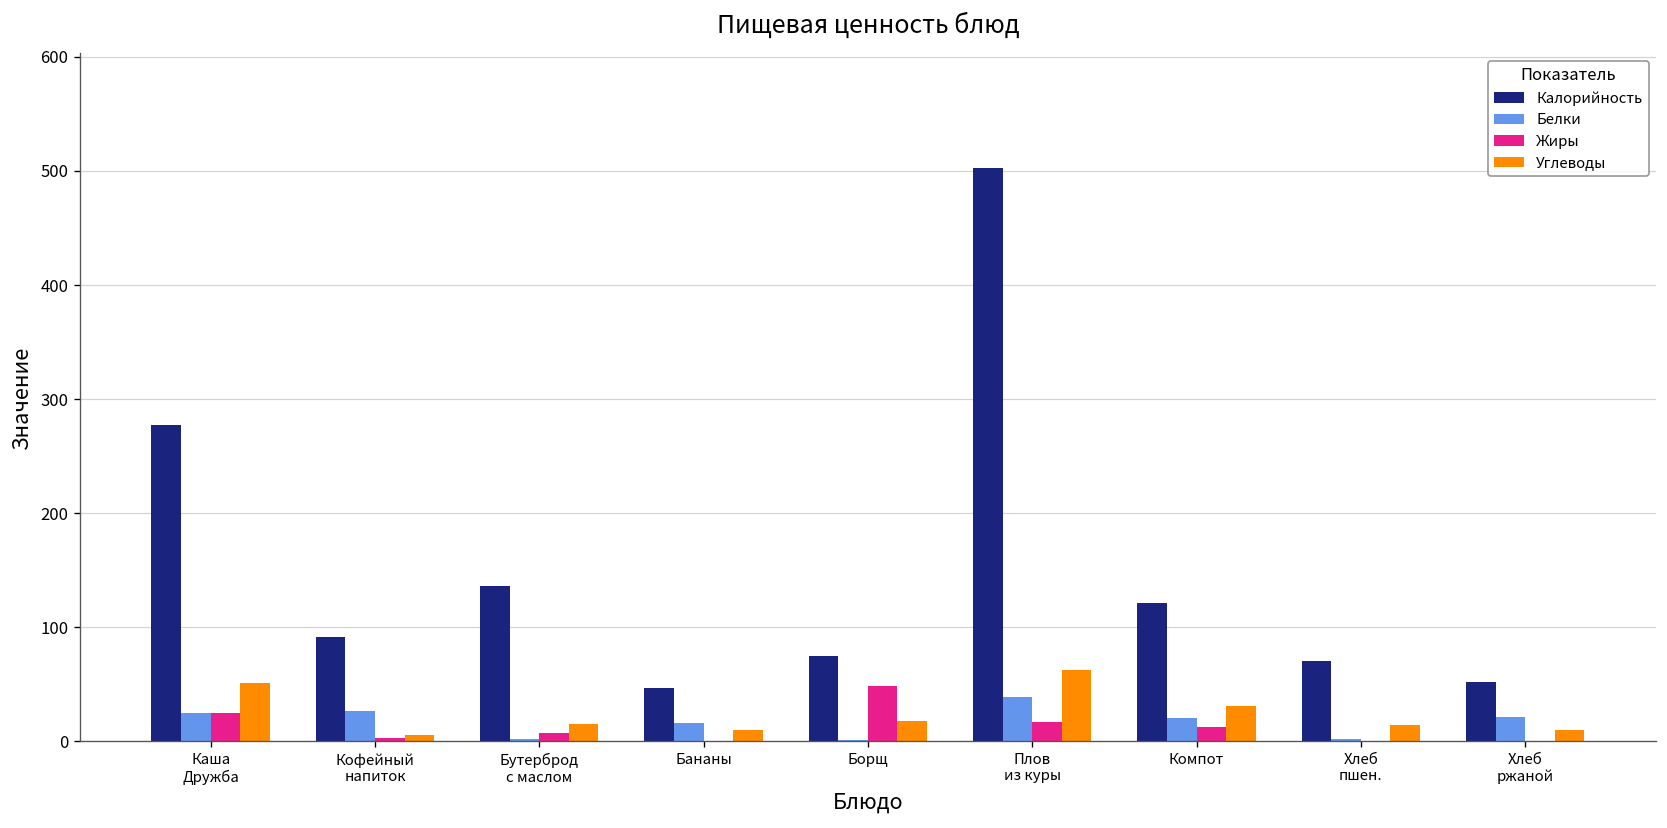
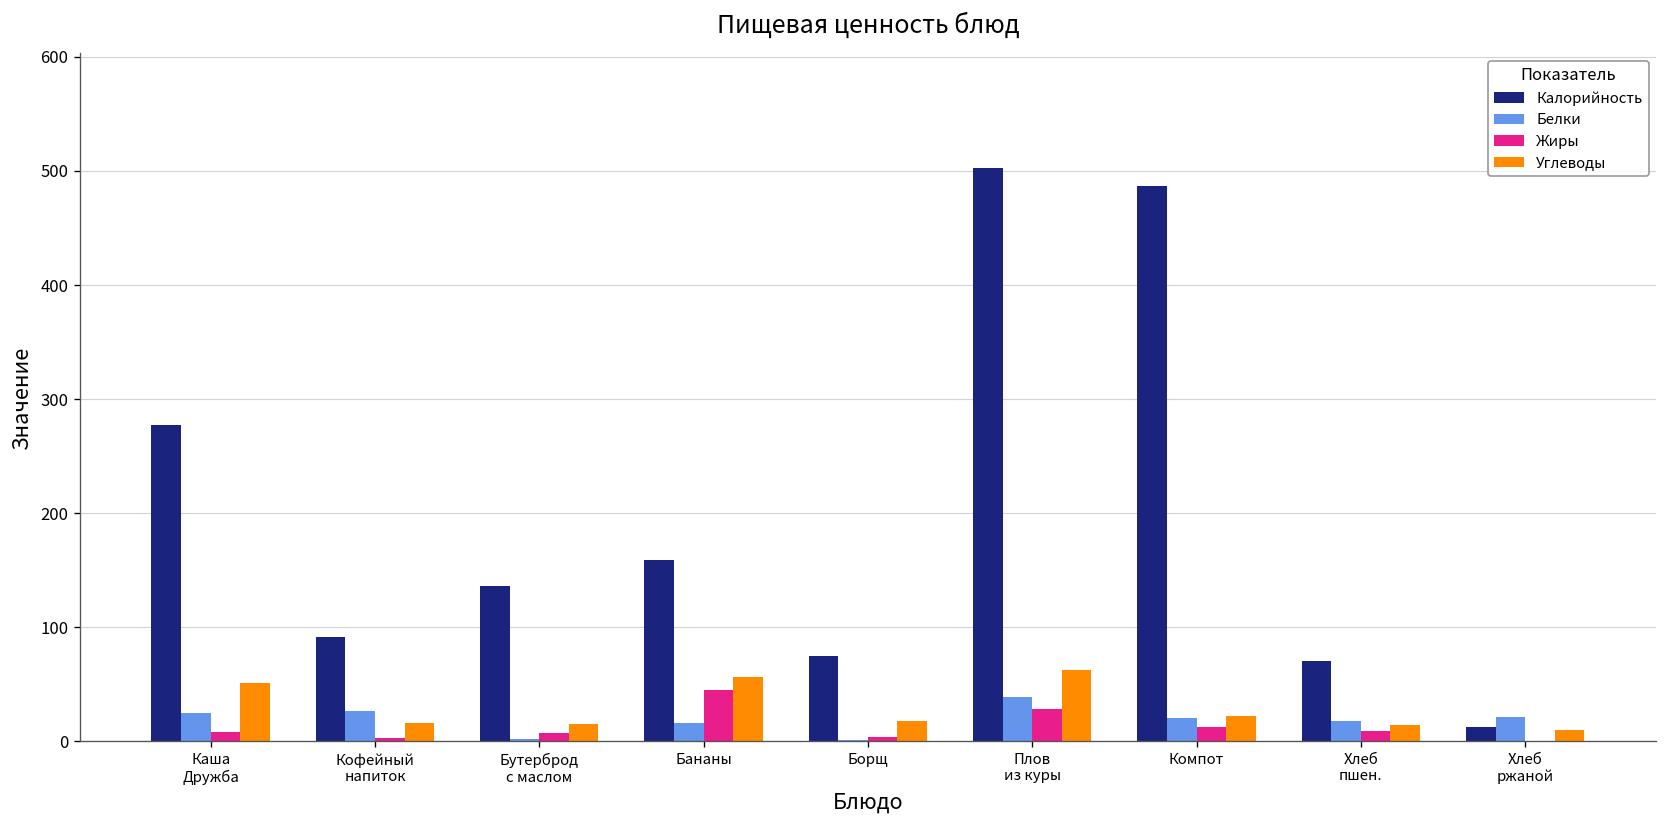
Жиры, Каша Дружба: 30 -> 10
Углеводы, Кофейный напиток: 10 -> 20
Калорийность, Бананы: 50 -> 160
Жиры, Бананы: 0 -> 40
Углеводы, Бананы: 10 -> 60
Жиры, Борщ: 50 -> 0
Жиры, Плов из куры: 20 -> 30
Калорийность, Компот: 120 -> 490
Углеводы, Компот: 30 -> 20
Белки, Хлеб пшен.: 0 -> 20
Жиры, Хлеб пшен.: 0 -> 10
Калорийность, Хлеб ржаной: 50 -> 10
